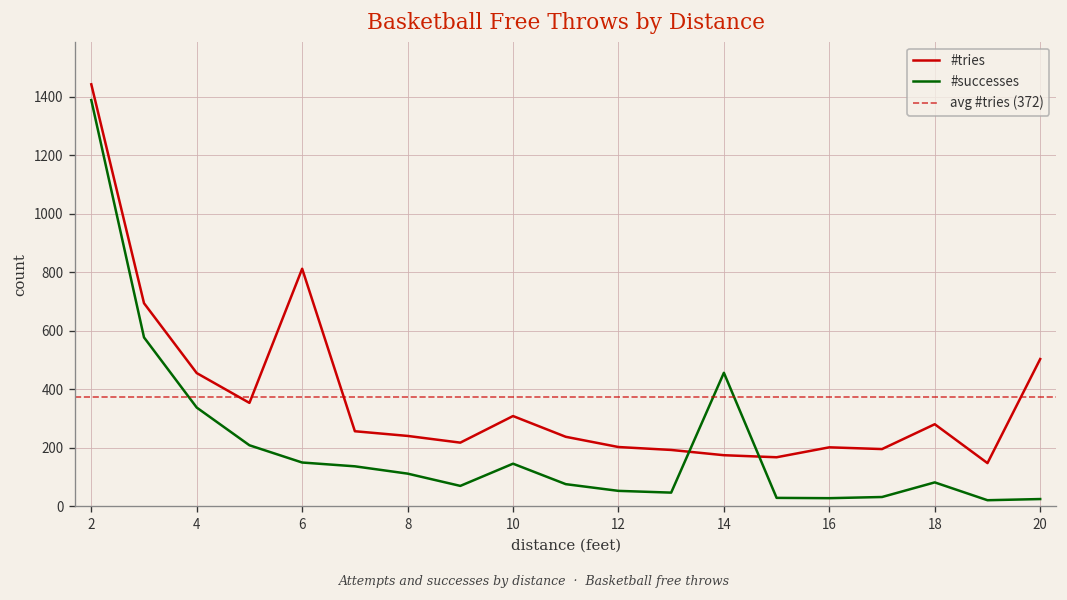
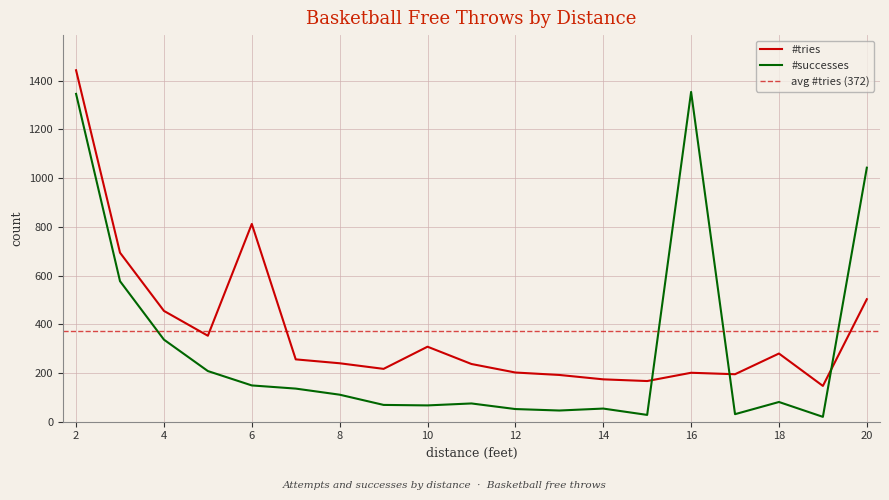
#successes, 2: 1390 -> 1350
#successes, 10: 150 -> 70
#successes, 14: 460 -> 50
#successes, 16: 30 -> 1350
#successes, 20: 20 -> 1040
